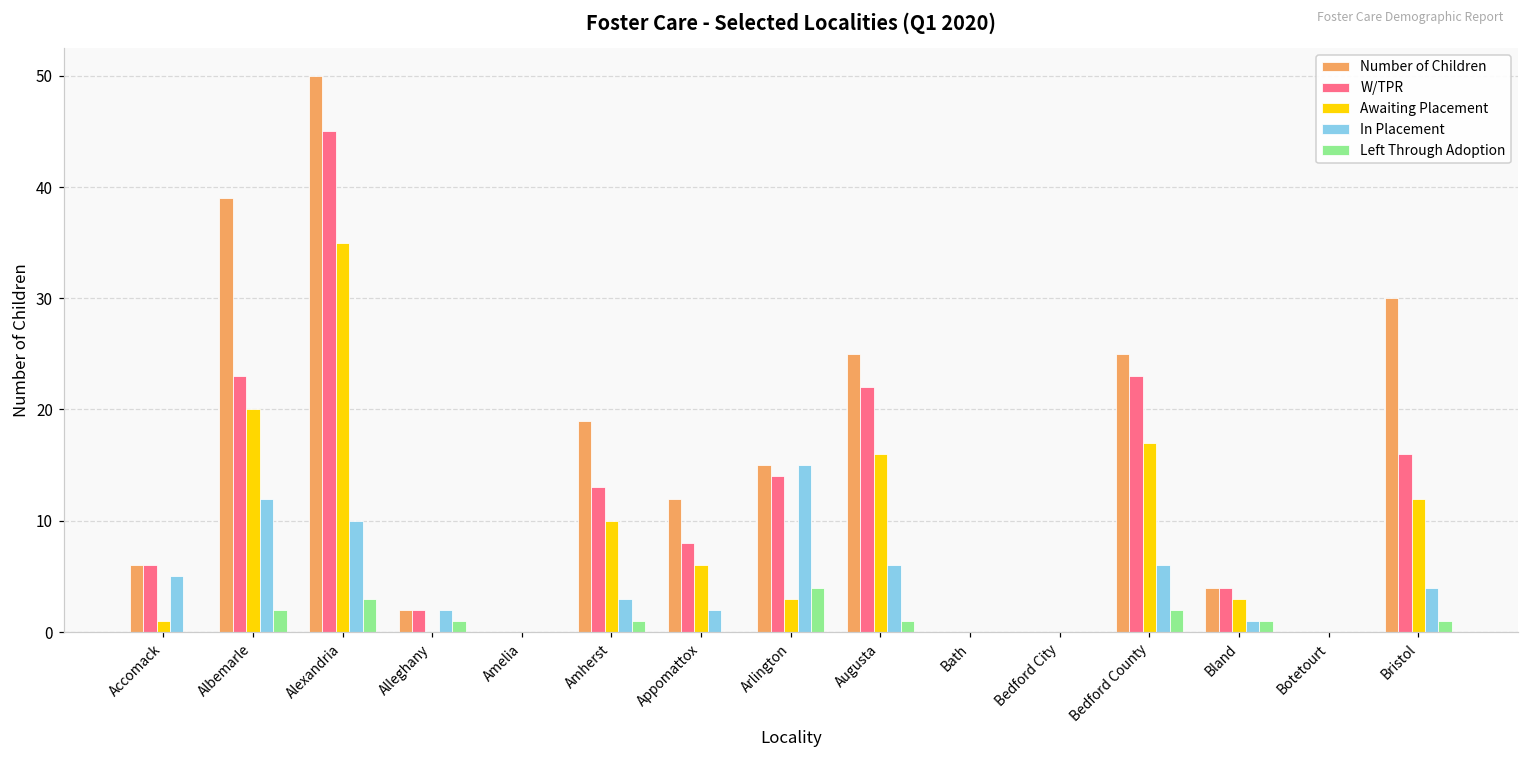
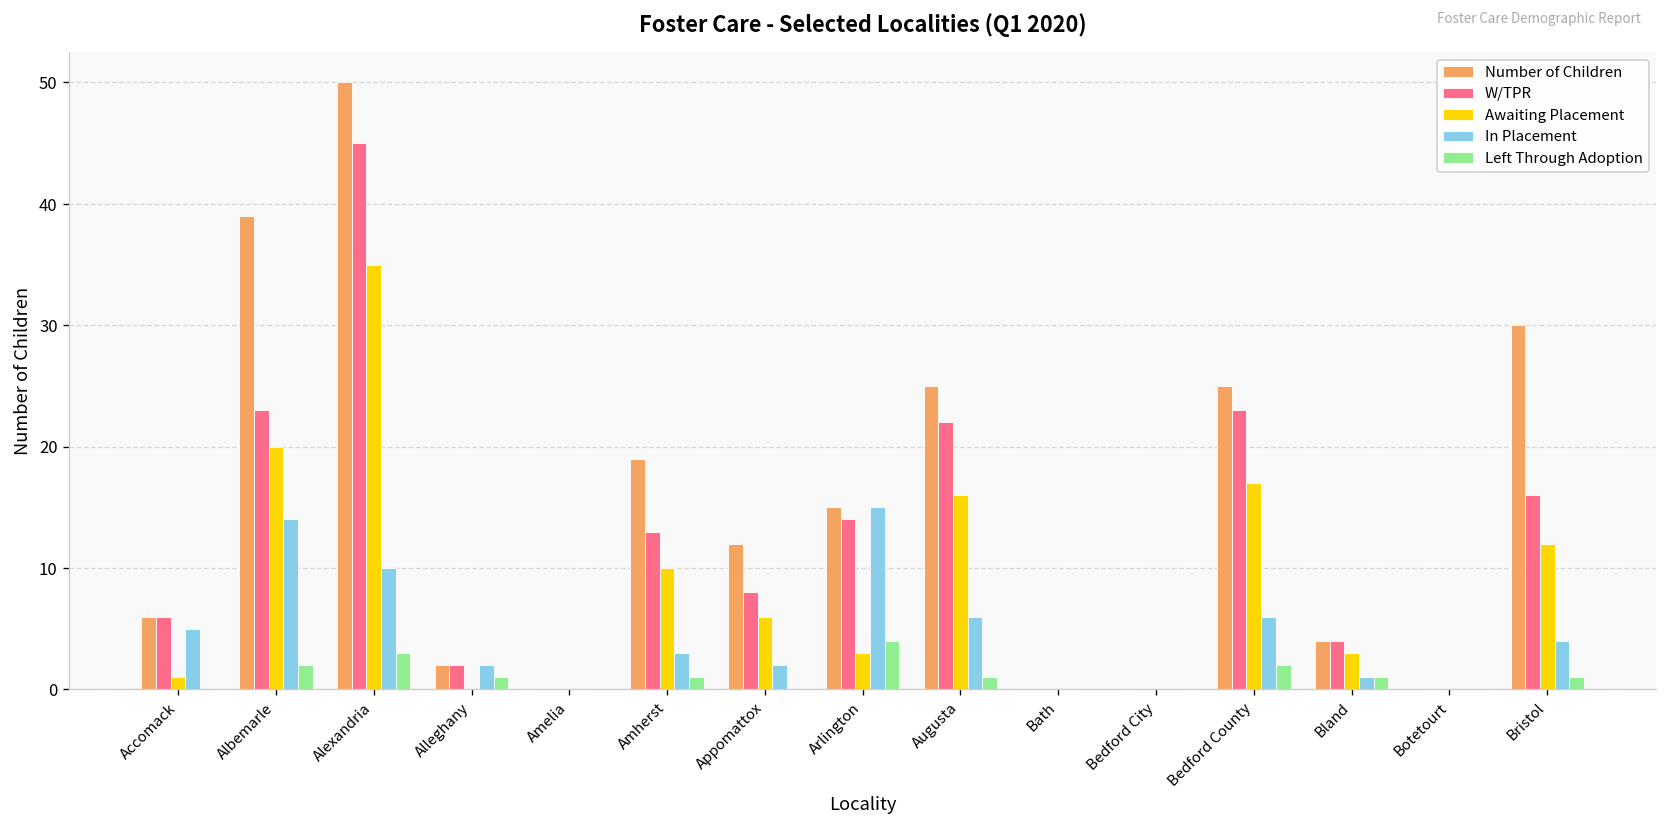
In Placement, Albemarle: 12 -> 14
